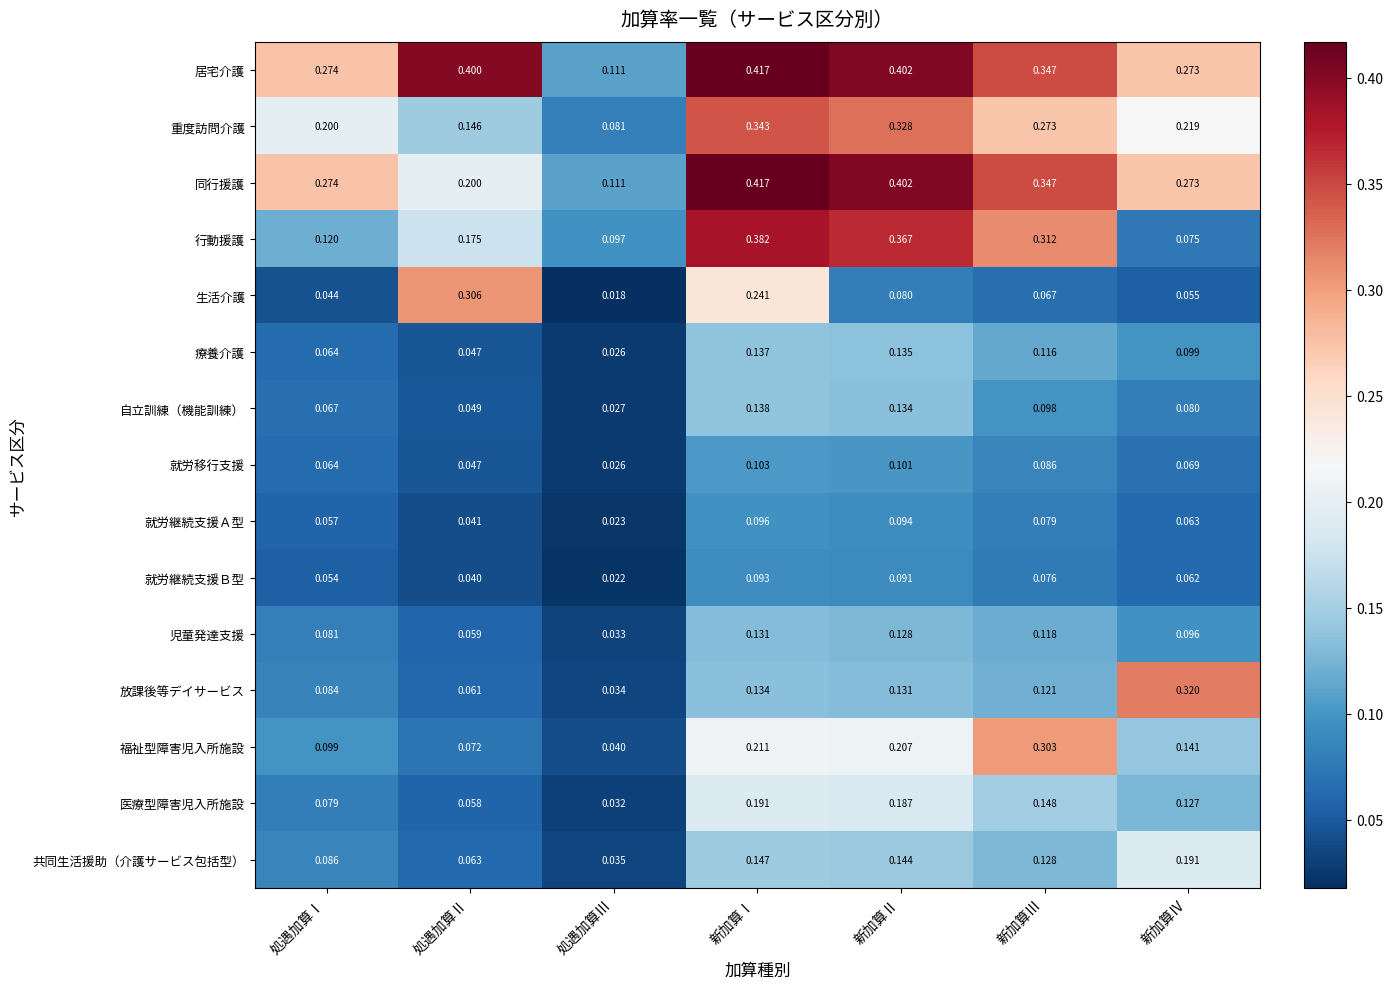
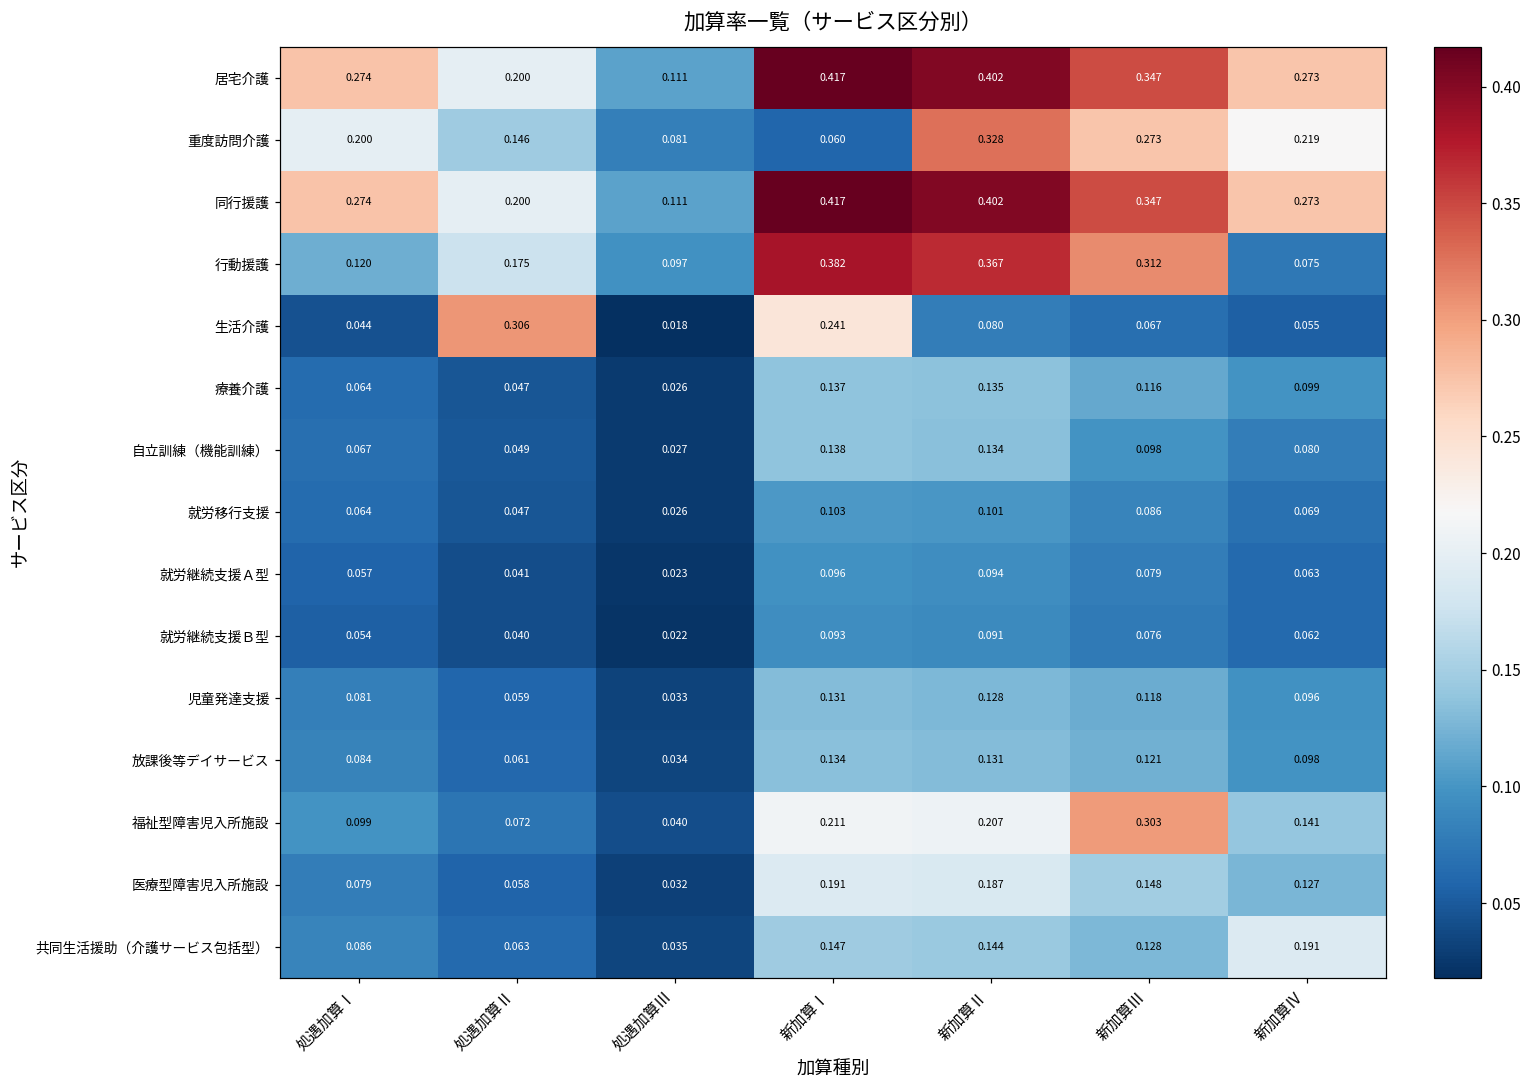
居宅介護, 処遇加算Ⅱ: 0.400 -> 0.200
重度訪問介護, 新加算Ⅰ: 0.343 -> 0.060
放課後等デイサービス, 新加算Ⅳ: 0.320 -> 0.098
